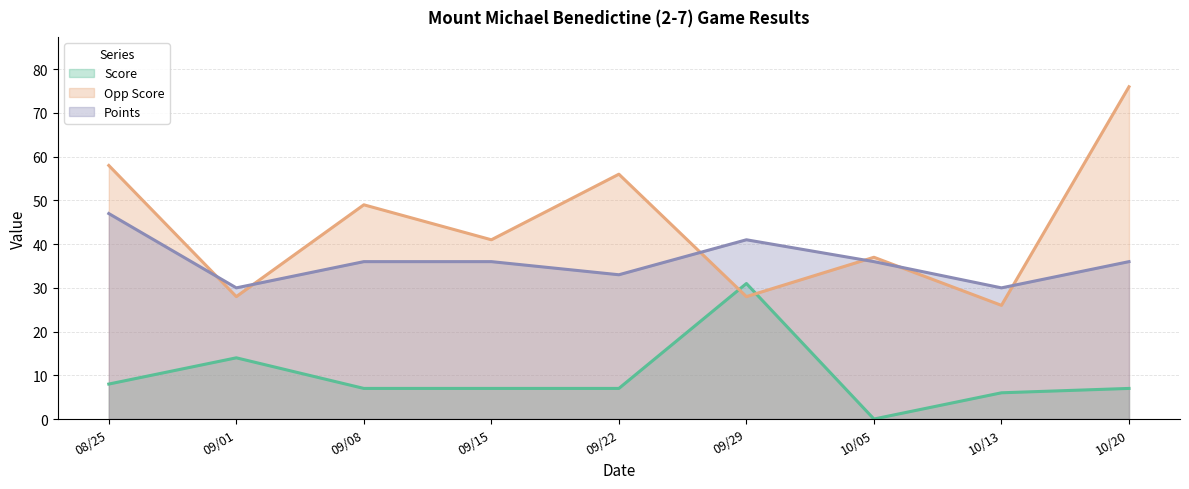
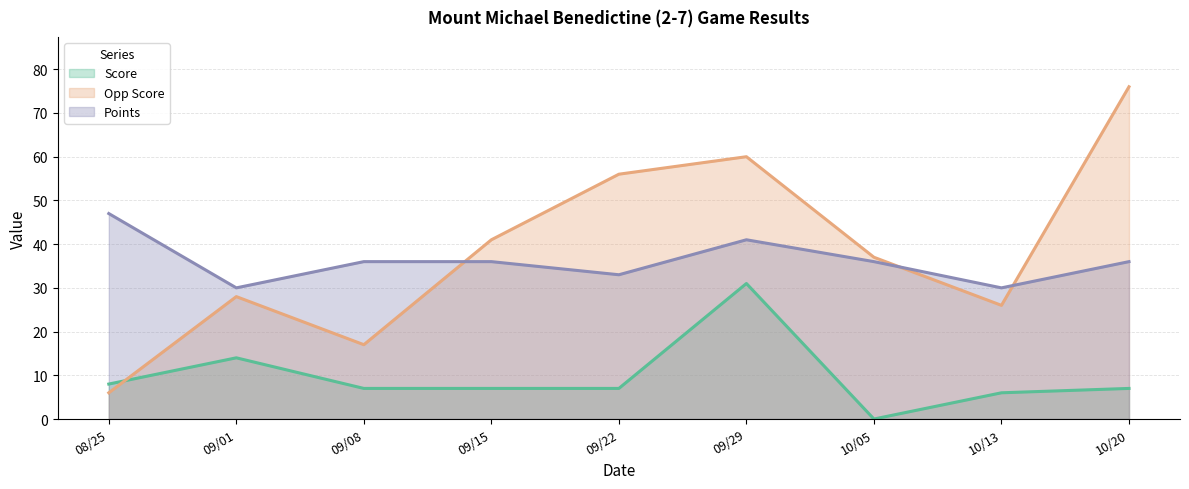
Opp Score, 08/25: 58 -> 6
Opp Score, 09/08: 49 -> 17
Opp Score, 09/29: 28 -> 60
